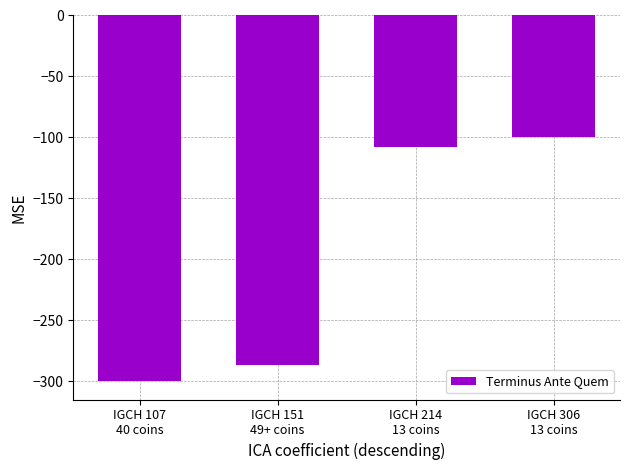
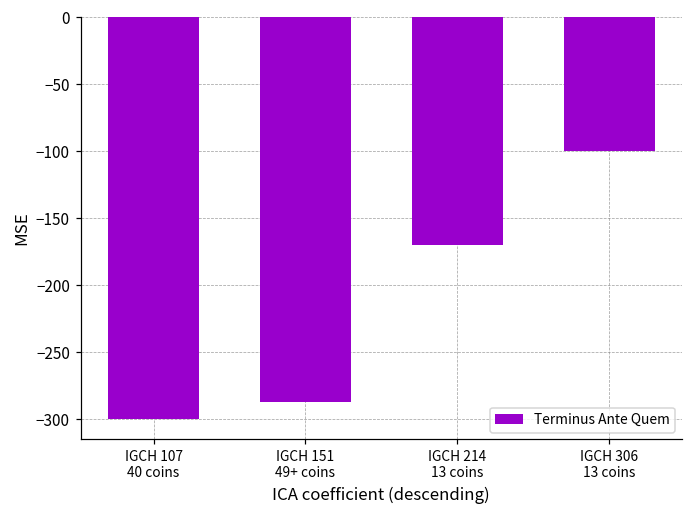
IGCH 214 13 coins: -108 -> -170
